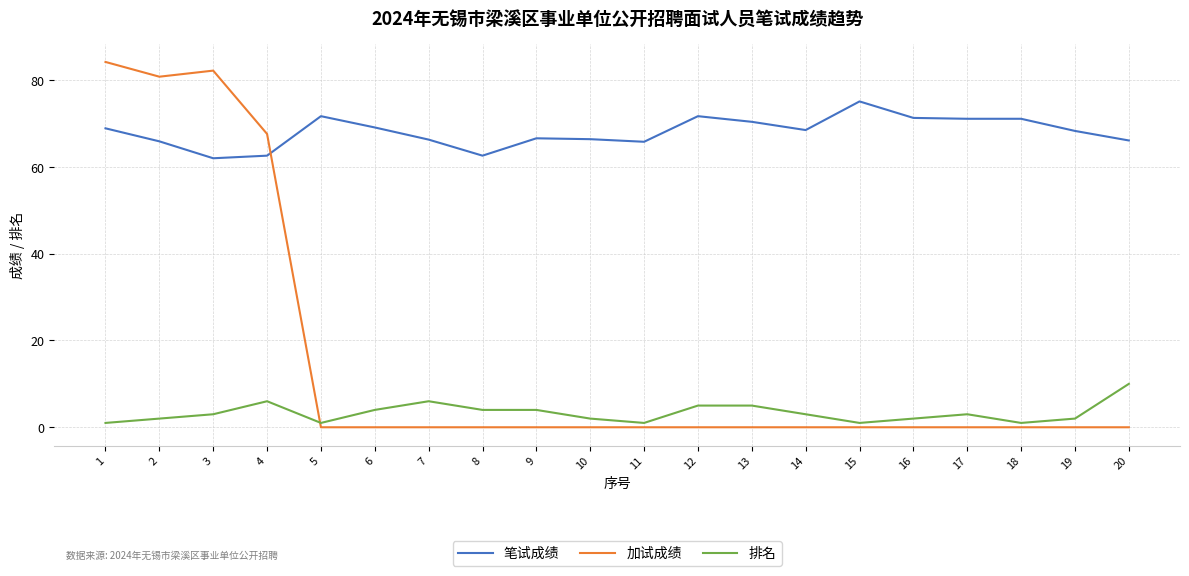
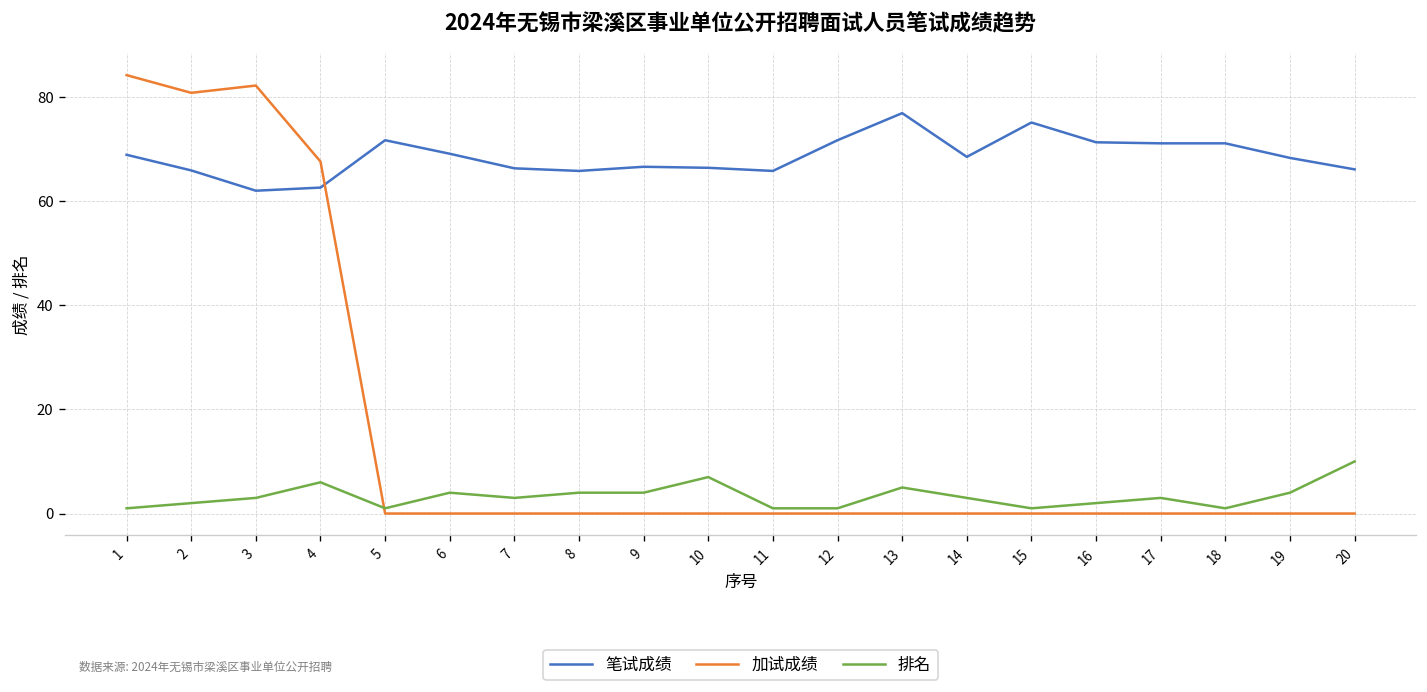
排名, 7: 6 -> 3
笔试成绩, 8: 63 -> 66
排名, 10: 2 -> 7
排名, 12: 5 -> 1
笔试成绩, 13: 70 -> 77
排名, 19: 2 -> 4
